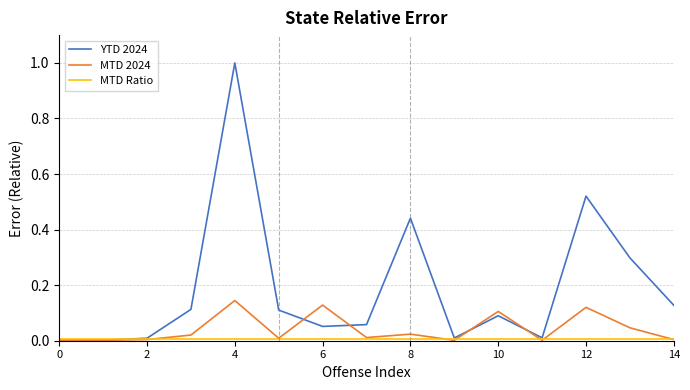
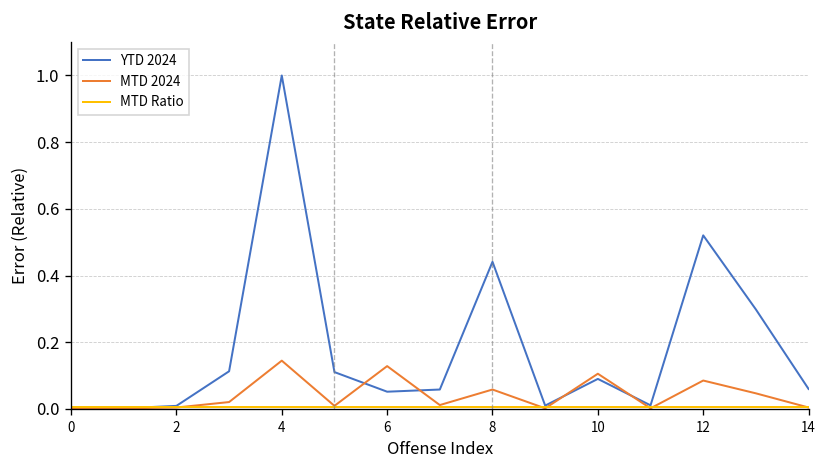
MTD 2024, 8: 0.02 -> 0.06
MTD 2024, 12: 0.12 -> 0.08
YTD 2024, 14: 0.13 -> 0.06
